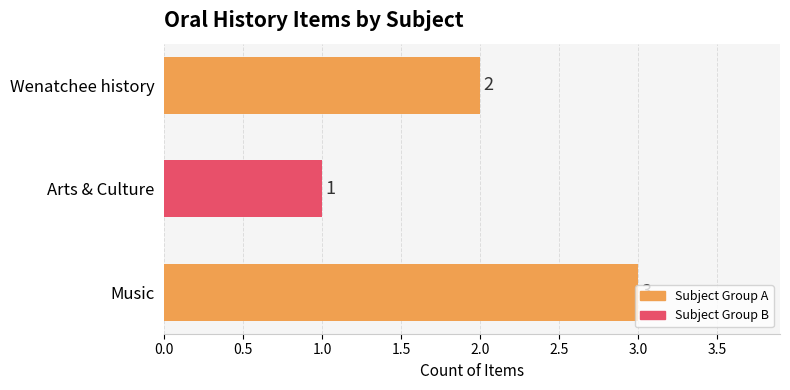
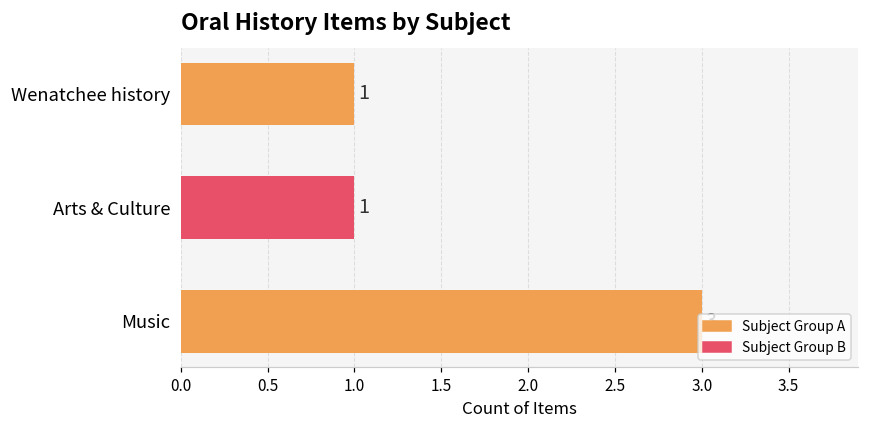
Wenatchee history: 2 -> 1
